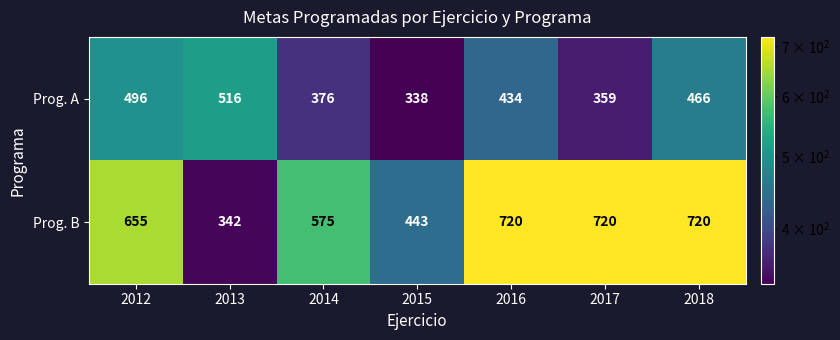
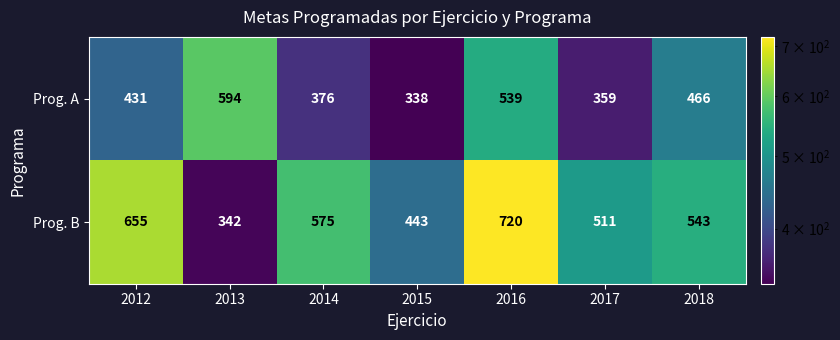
Prog. A, 2012: 496 -> 431
Prog. A, 2013: 516 -> 594
Prog. A, 2016: 434 -> 539
Prog. B, 2017: 720 -> 511
Prog. B, 2018: 720 -> 543
